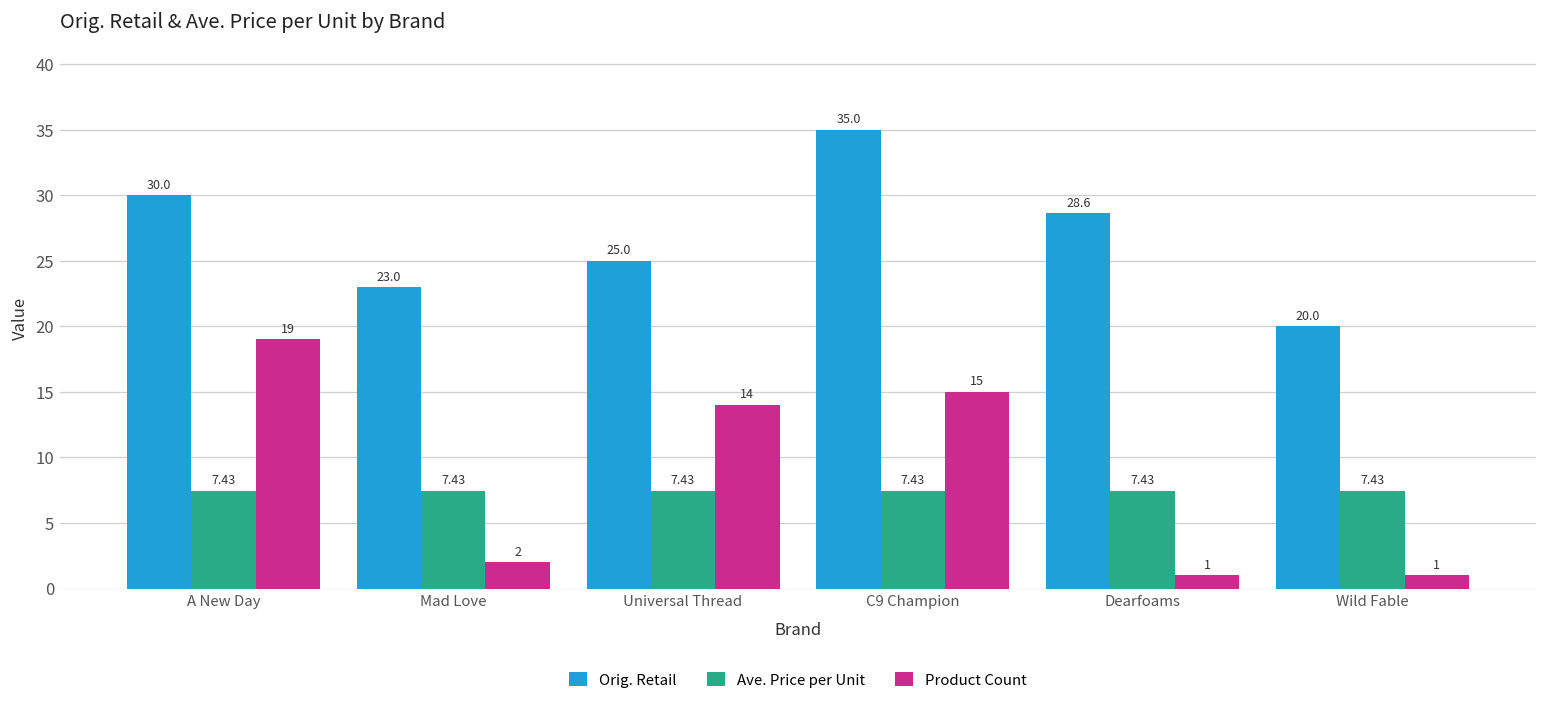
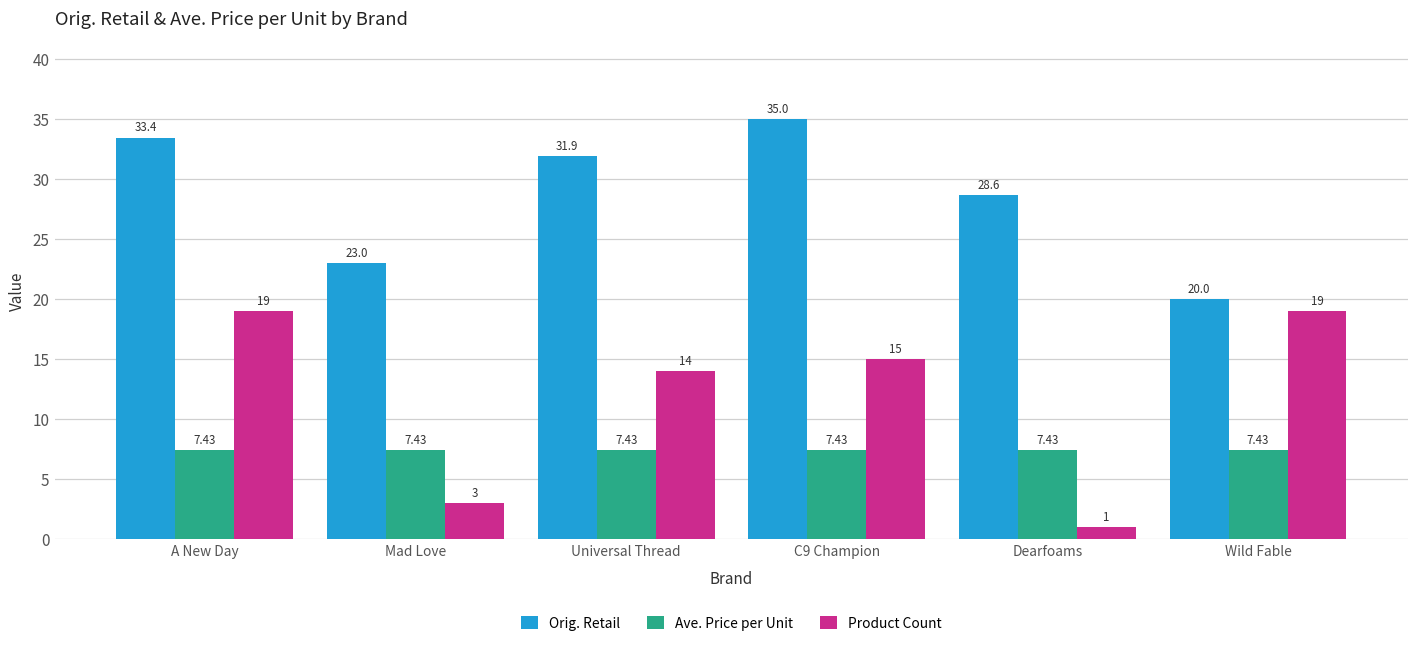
Orig. Retail, A New Day: 30.0 -> 33.4
Product Count, Mad Love: 2 -> 3
Orig. Retail, Universal Thread: 25.0 -> 31.9
Product Count, Wild Fable: 1 -> 19
